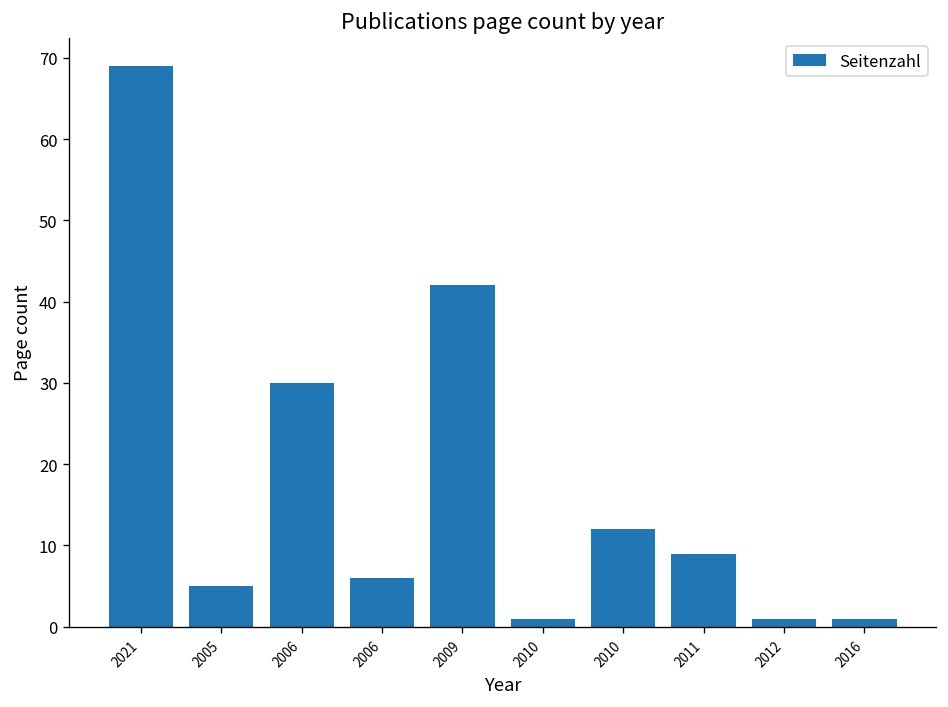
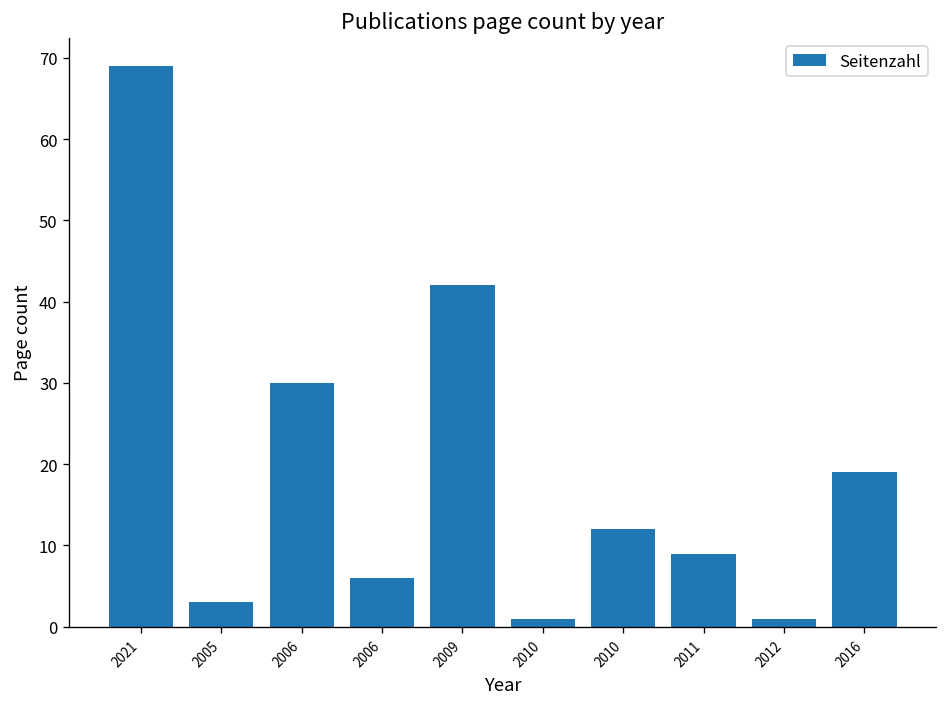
2005: 5 -> 3
2016: 1 -> 19
